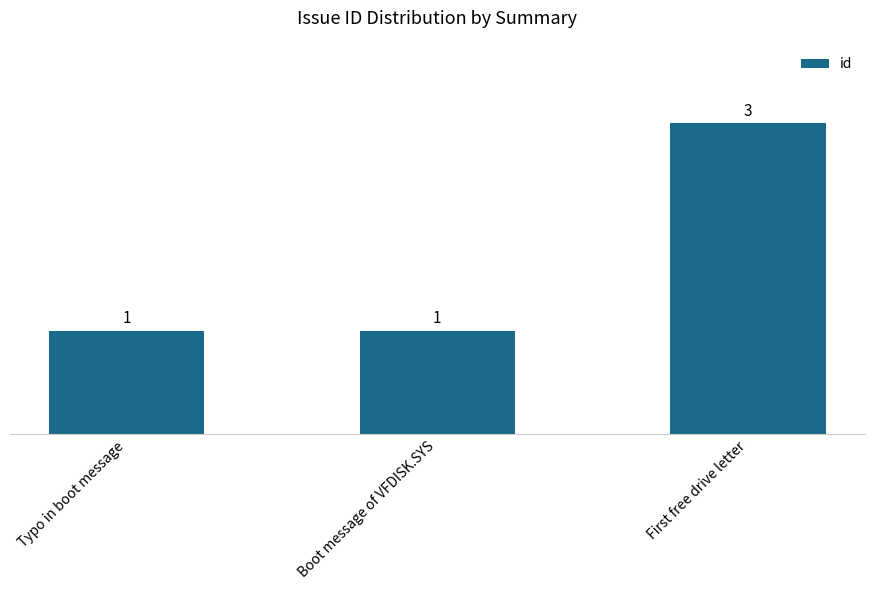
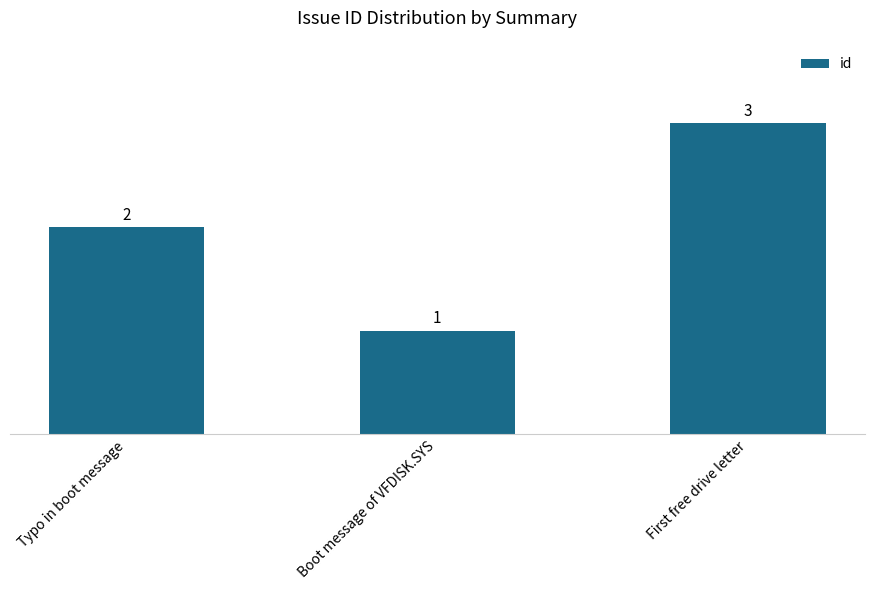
Typo in boot message: 1 -> 2
